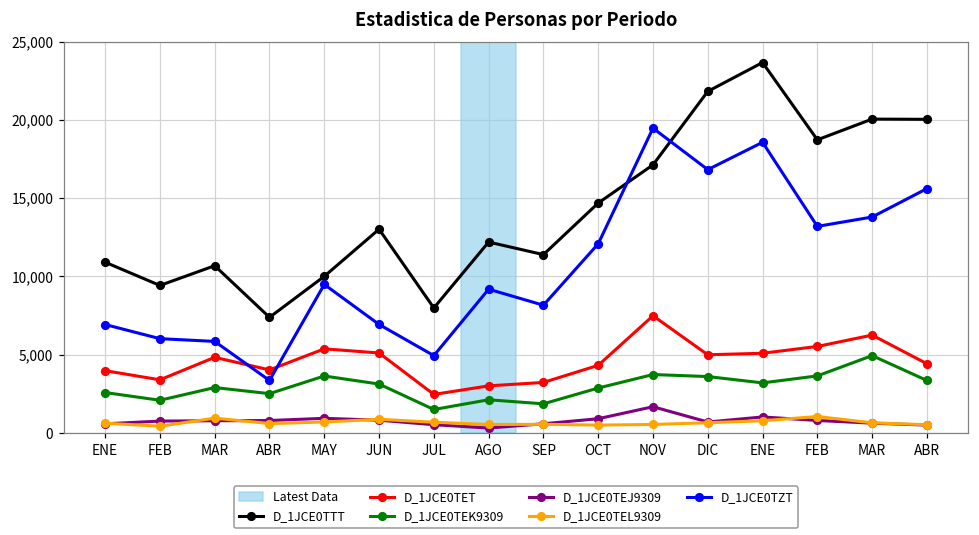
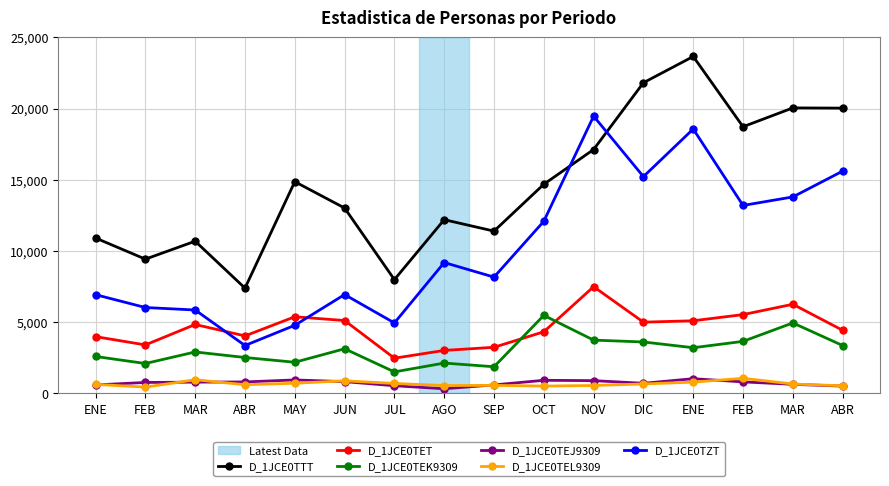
D_1JCE0TTT, MAY: 10,000 -> 14,900
D_1JCE0TEK9309, MAY: 3,600 -> 2,200
D_1JCE0TZT, MAY: 9,500 -> 4,800
D_1JCE0TEK9309, OCT: 2,900 -> 5,500
D_1JCE0TEJ9309, NOV: 1,700 -> 900
D_1JCE0TZT, DIC: 16,800 -> 15,200
